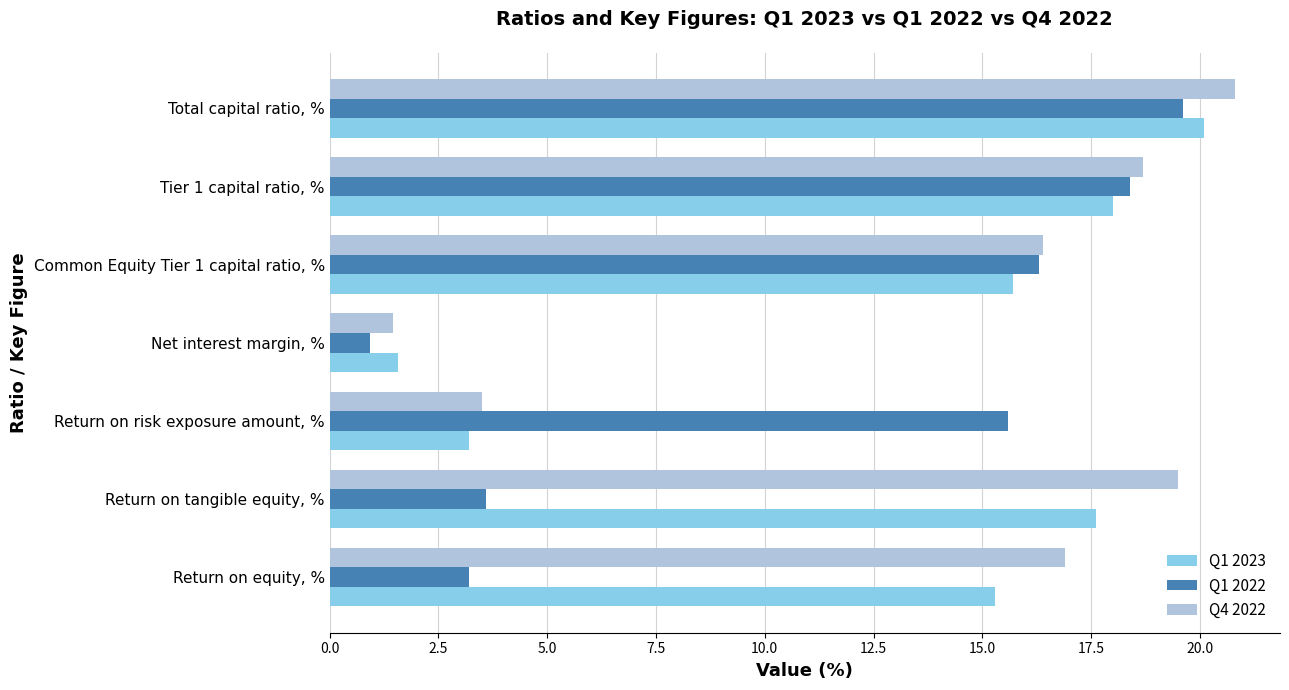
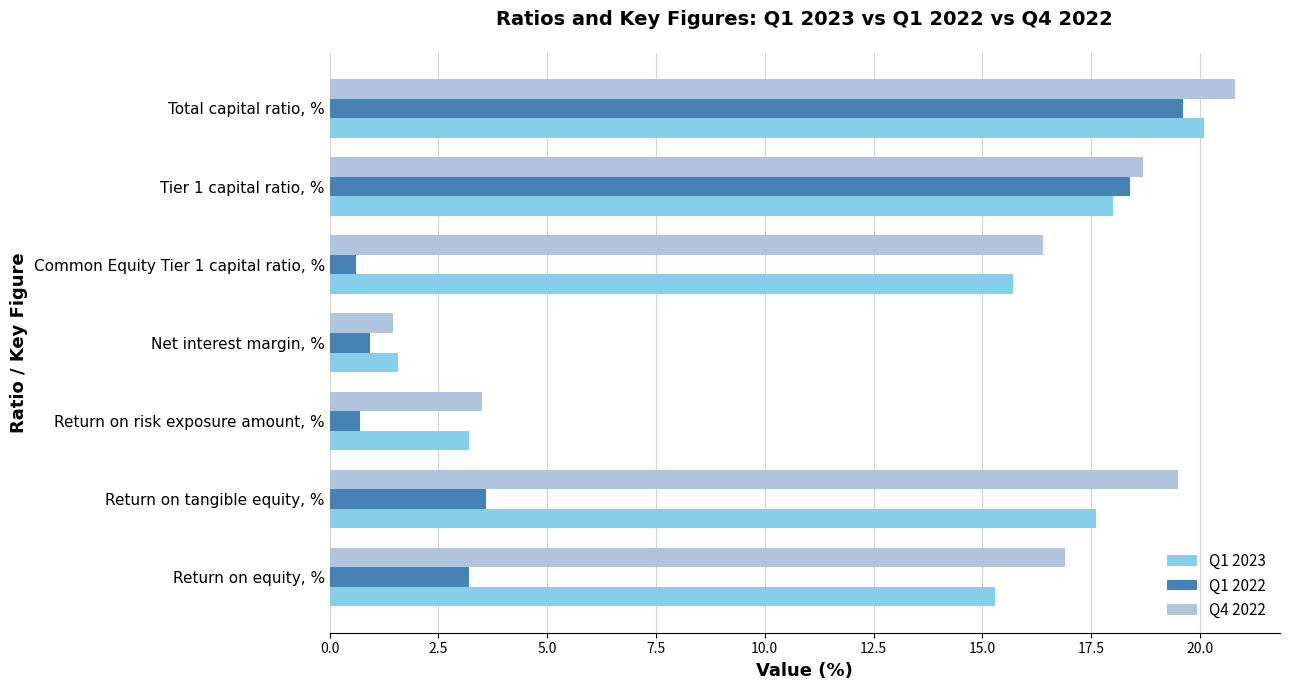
Q1 2022, Common Equity Tier 1 capital ratio, %: 16.3 -> 0.6
Q1 2022, Return on risk exposure amount, %: 15.6 -> 0.7
